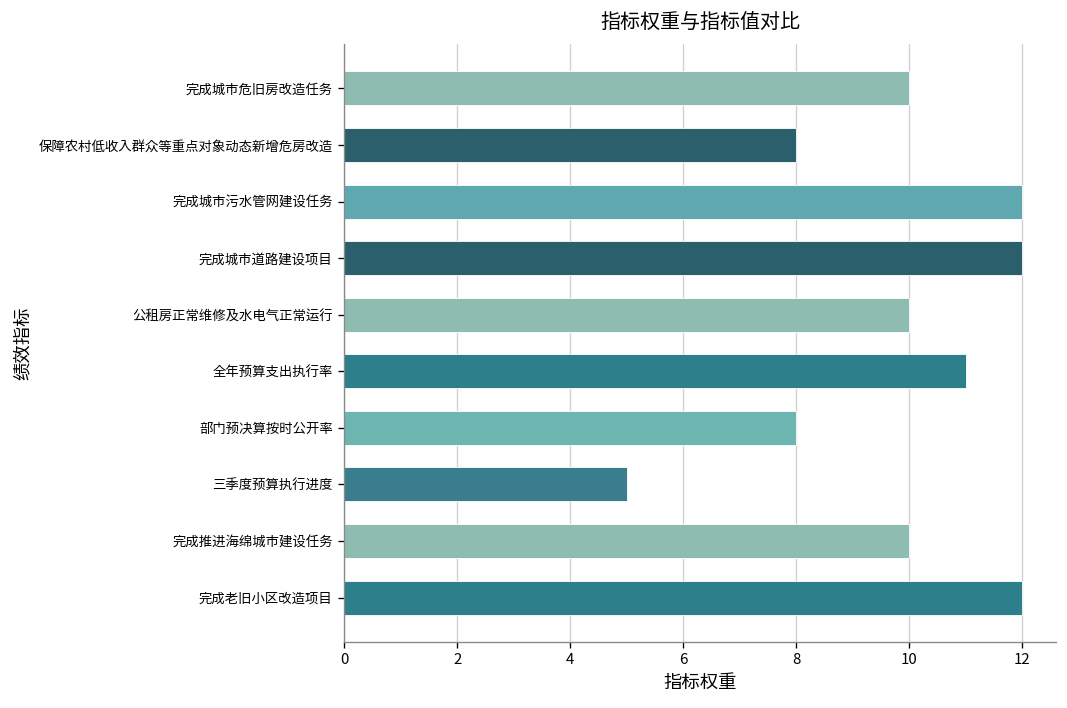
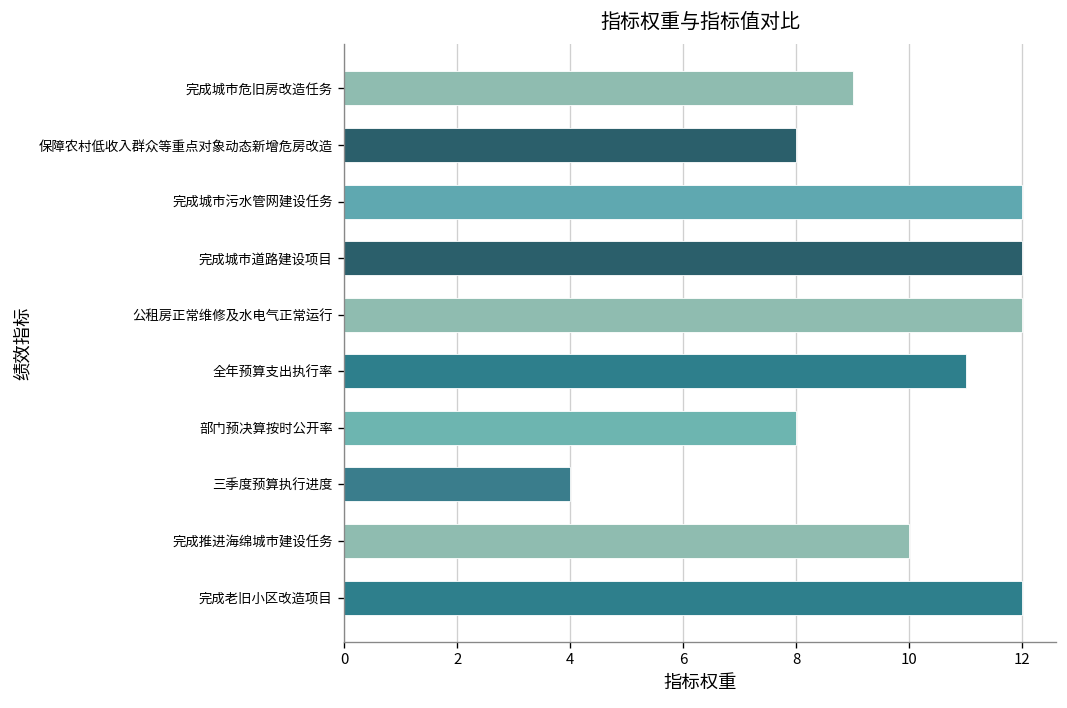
完成城市危旧房改造任务: 10 -> 9
公租房正常维修及水电气正常运行: 10 -> 12
三季度预算执行进度: 5 -> 4
